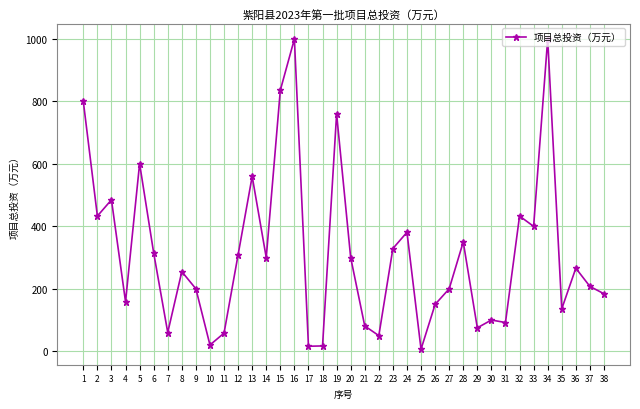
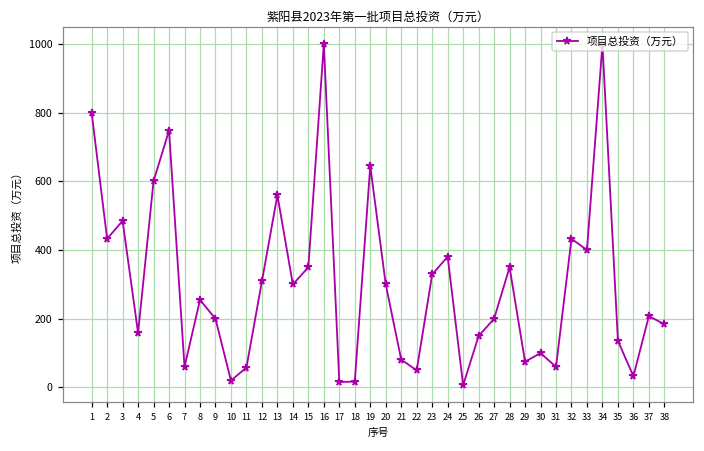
6: 320 -> 750
15: 840 -> 350
19: 760 -> 650
31: 90 -> 60
36: 270 -> 30
